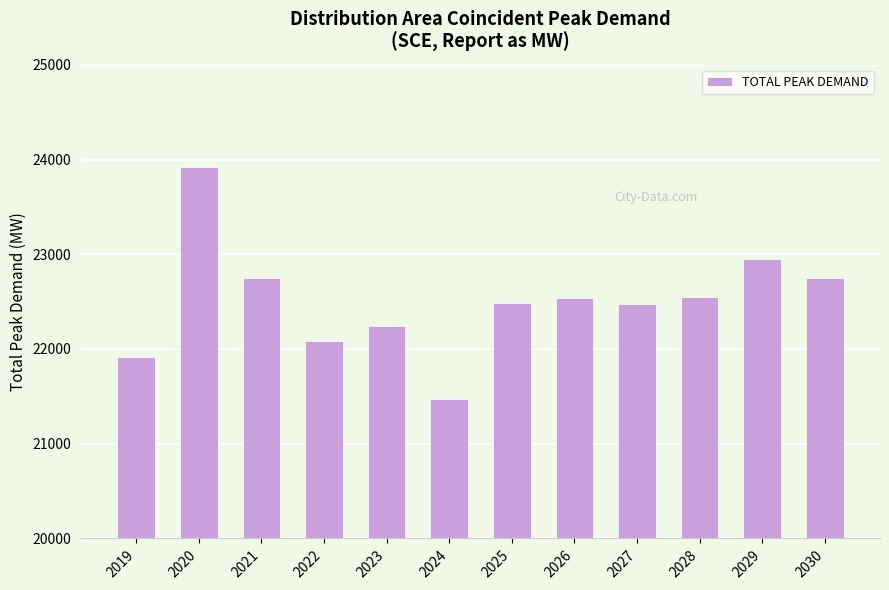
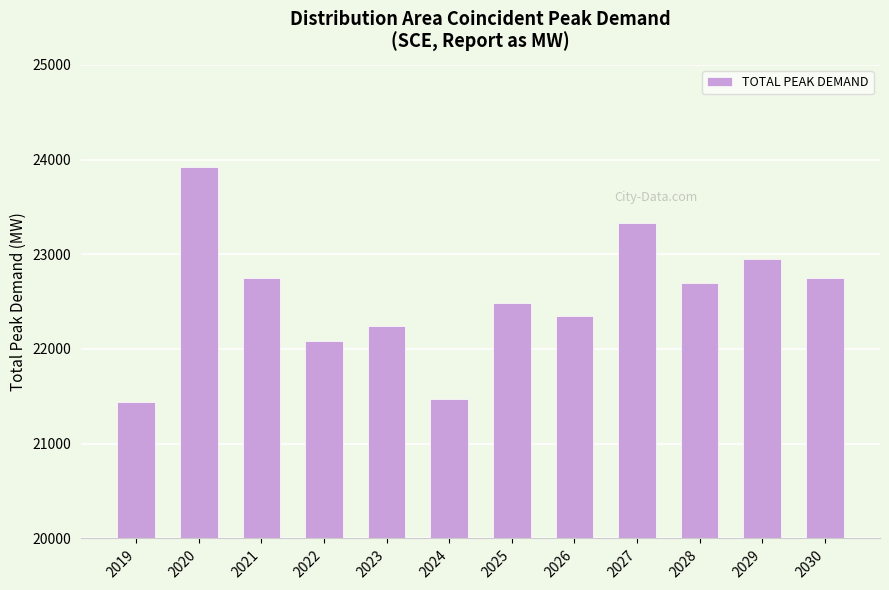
2019: 21900 -> 21400
2026: 22500 -> 22300
2027: 22500 -> 23300
2028: 22600 -> 22700
